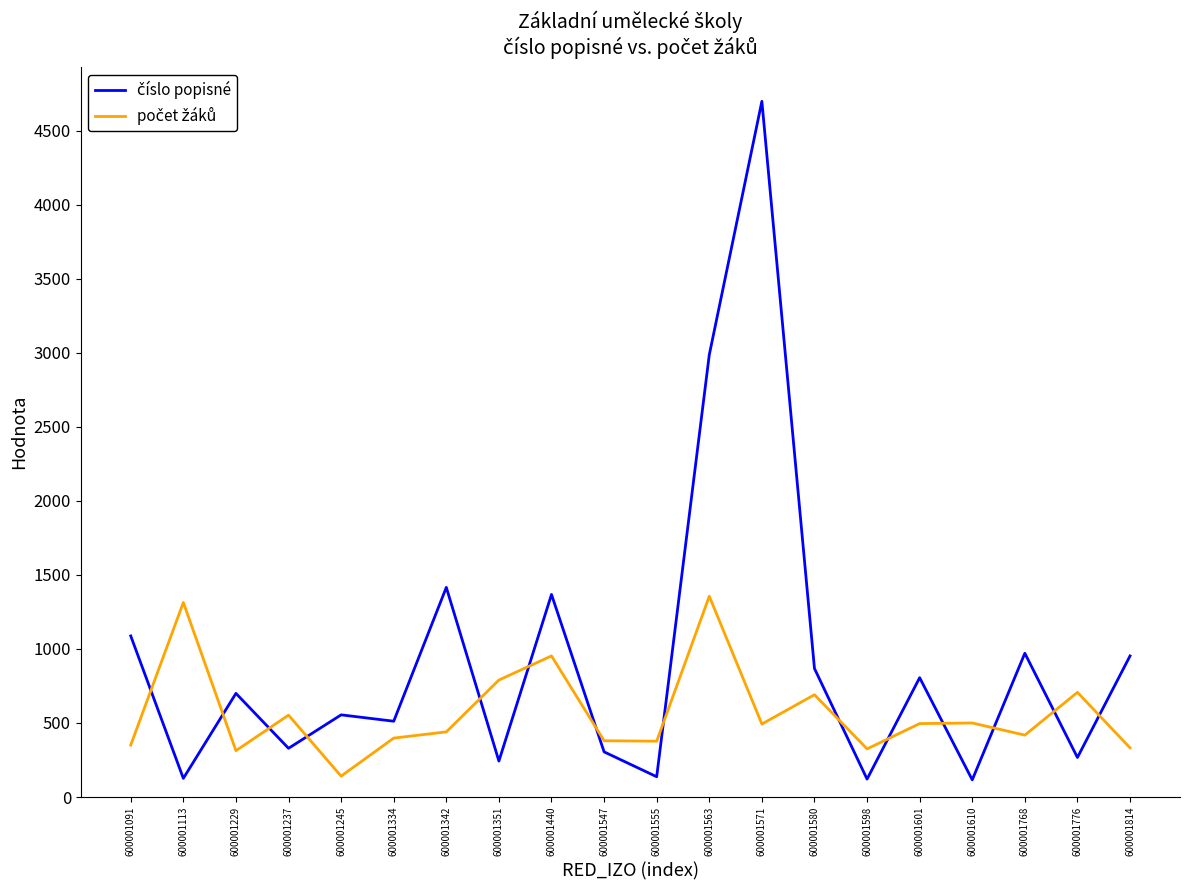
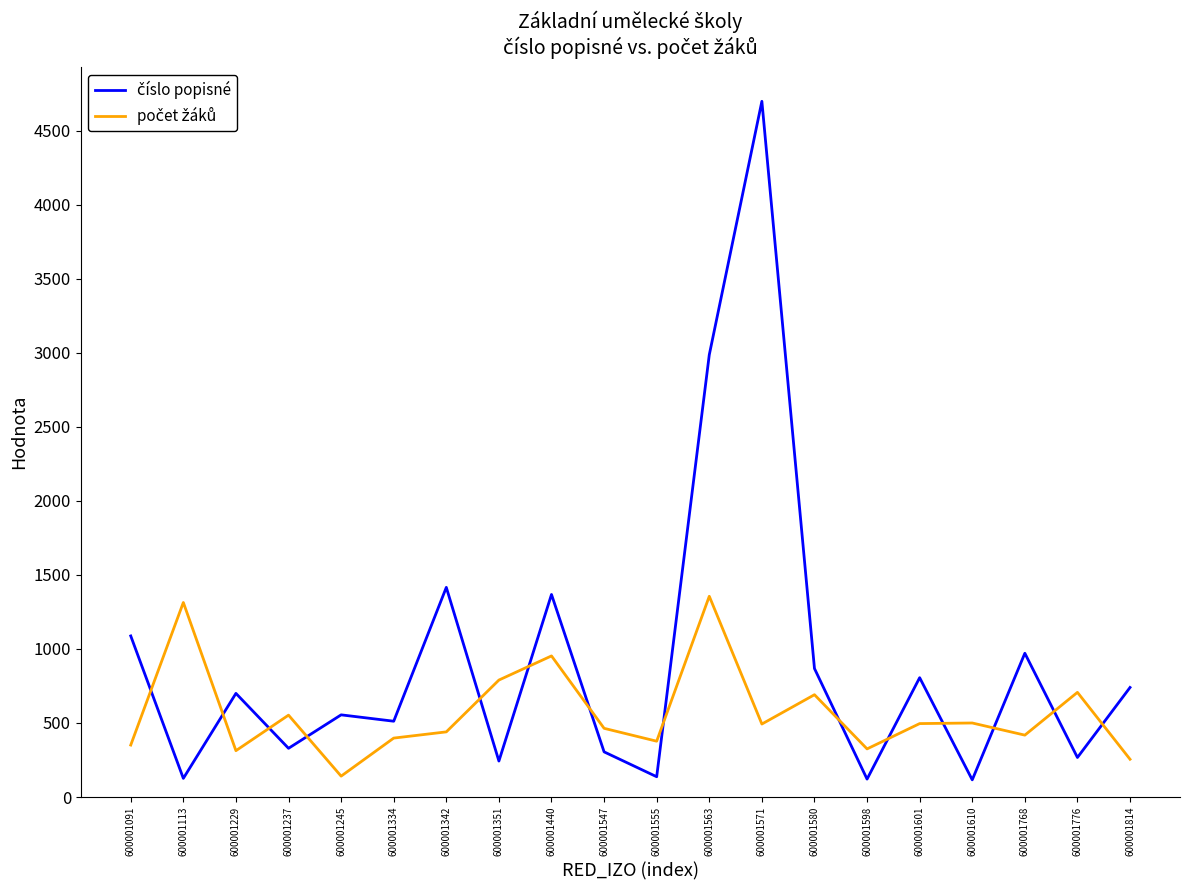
počet žáků, 600001547: 380 -> 460
číslo popisné, 600001814: 950 -> 740
počet žáků, 600001814: 330 -> 260
